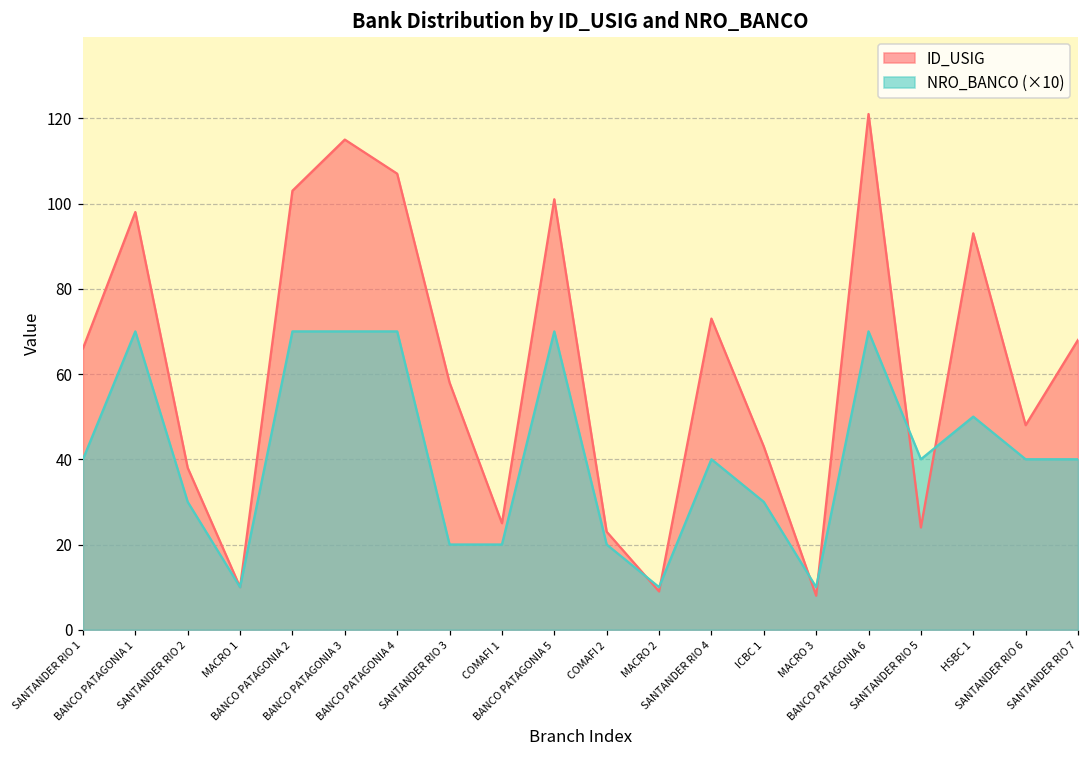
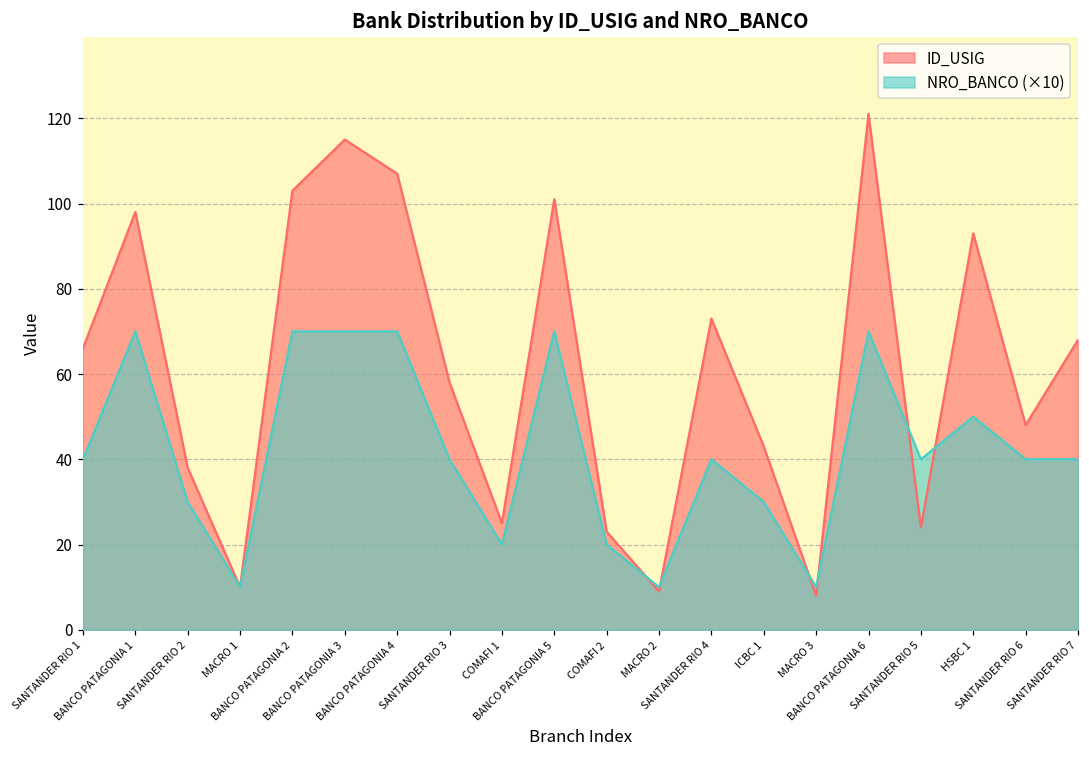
NRO_BANCO (×10), SANTANDER RIO 3: 20 -> 40
